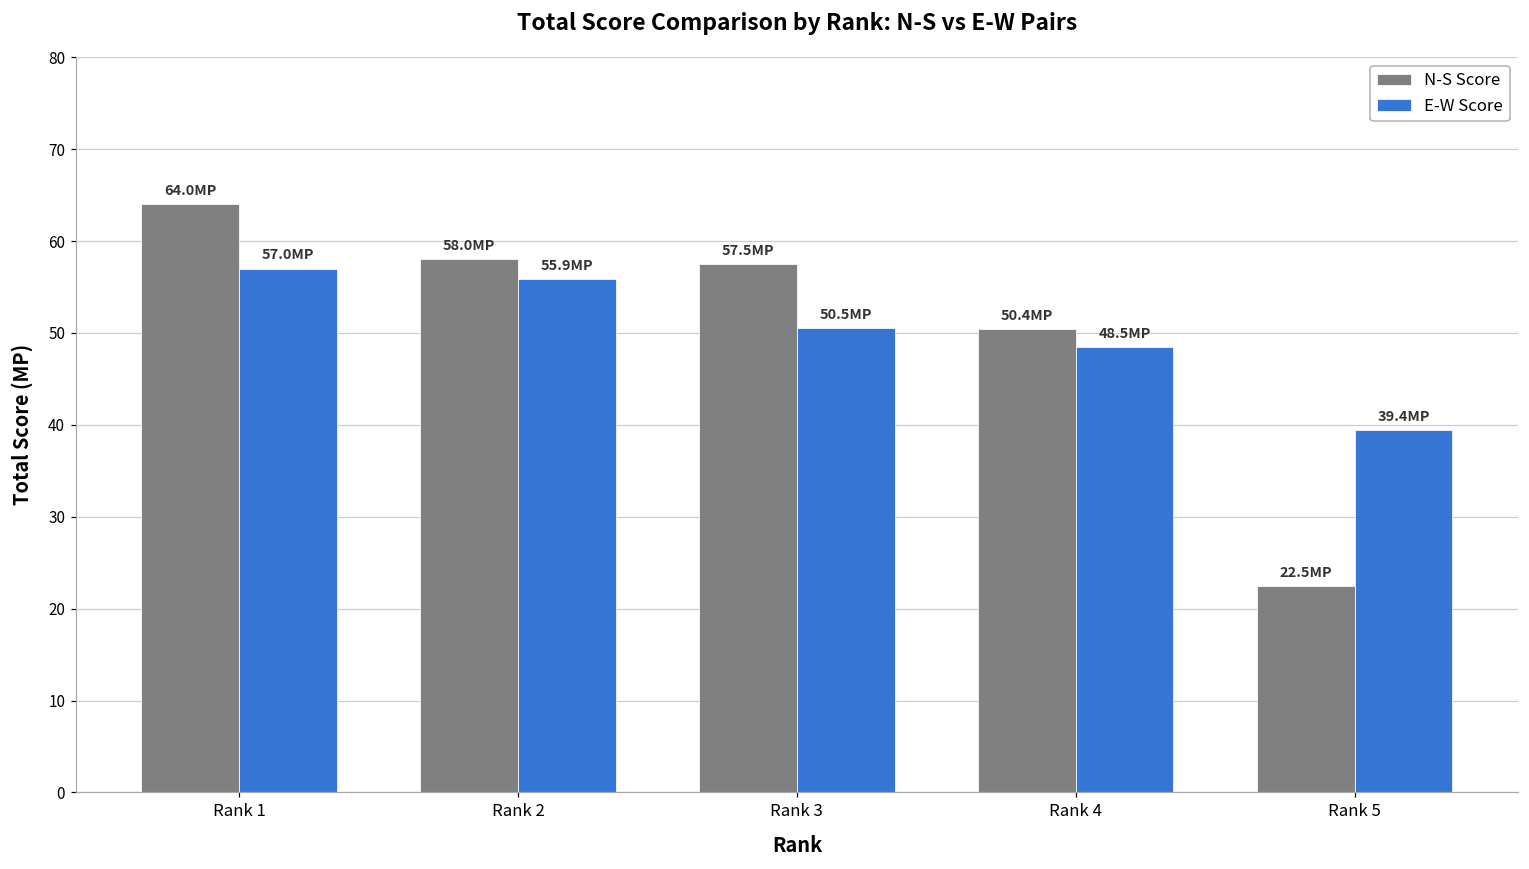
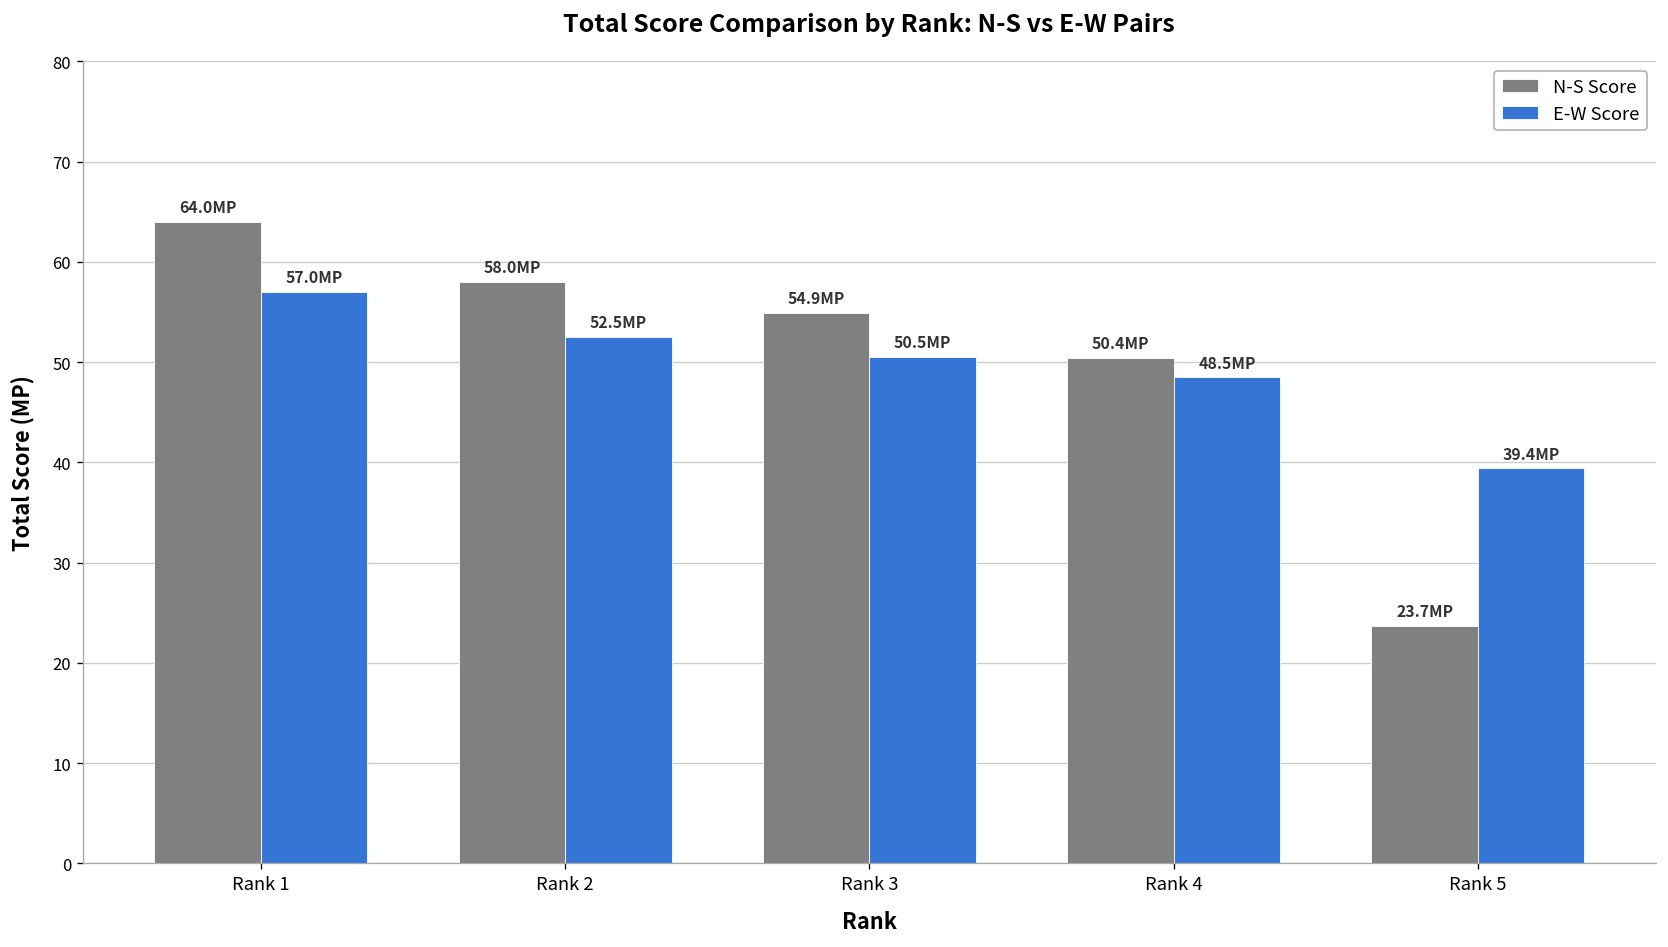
E-W Score, Rank 2: 55.9 -> 52.5
N-S Score, Rank 3: 57.5 -> 54.9
N-S Score, Rank 5: 22.5 -> 23.7
